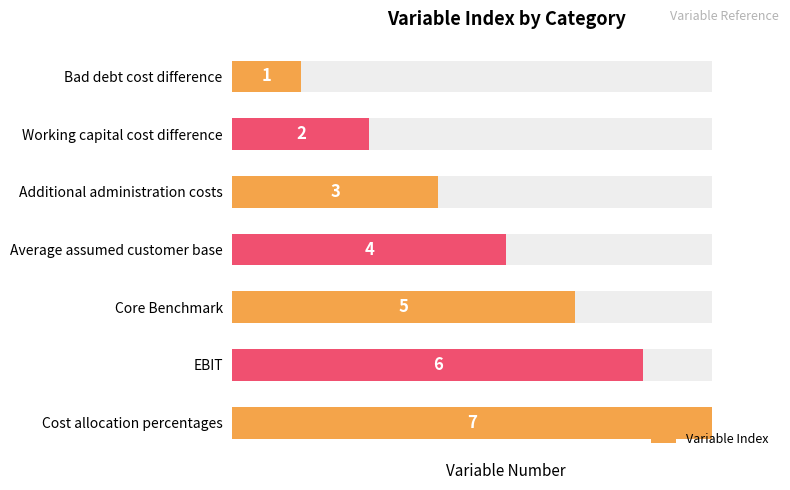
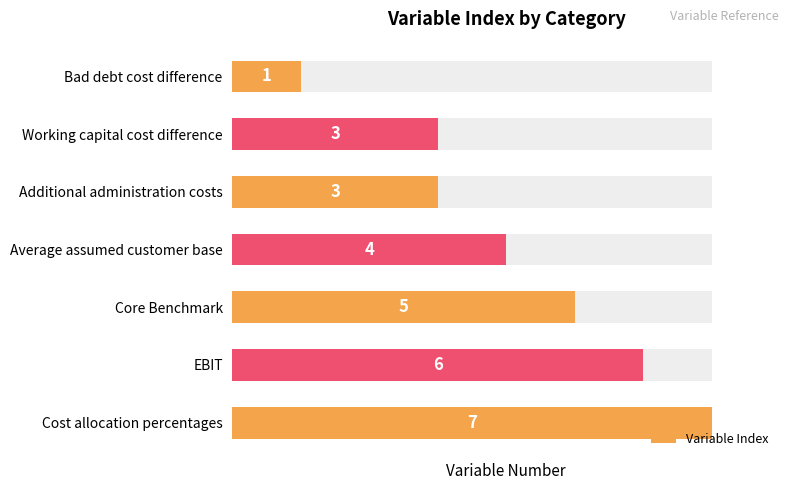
Variable Index, Working capital cost difference: 2 -> 3
